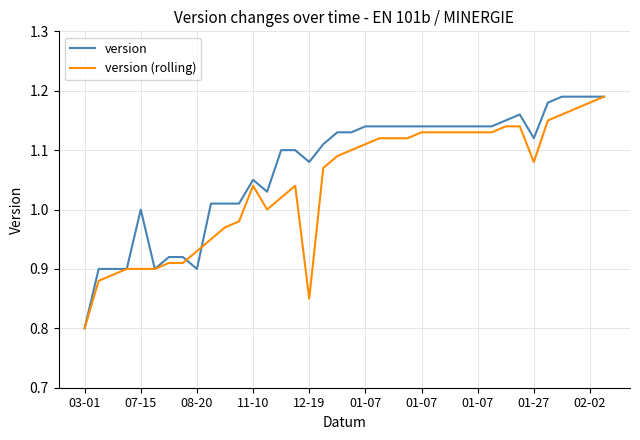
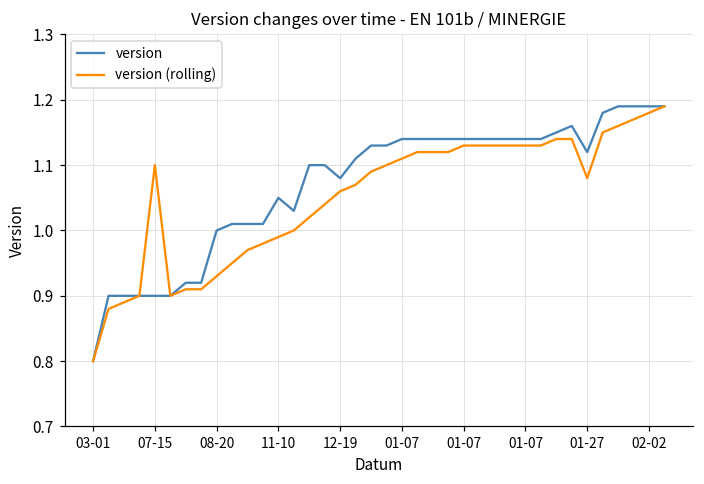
version, 07-15: 1.0 -> 0.9
version (rolling), 07-15: 0.9 -> 1.1
version, 08-20: 0.9 -> 1.0
version (rolling), 11-10: 1.04 -> 0.99
version (rolling), 12-19: 0.85 -> 1.06
